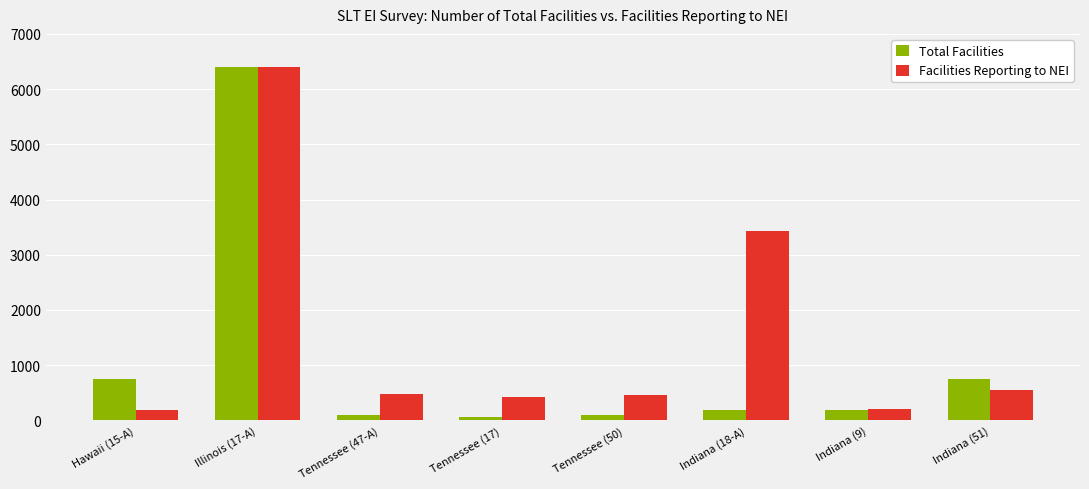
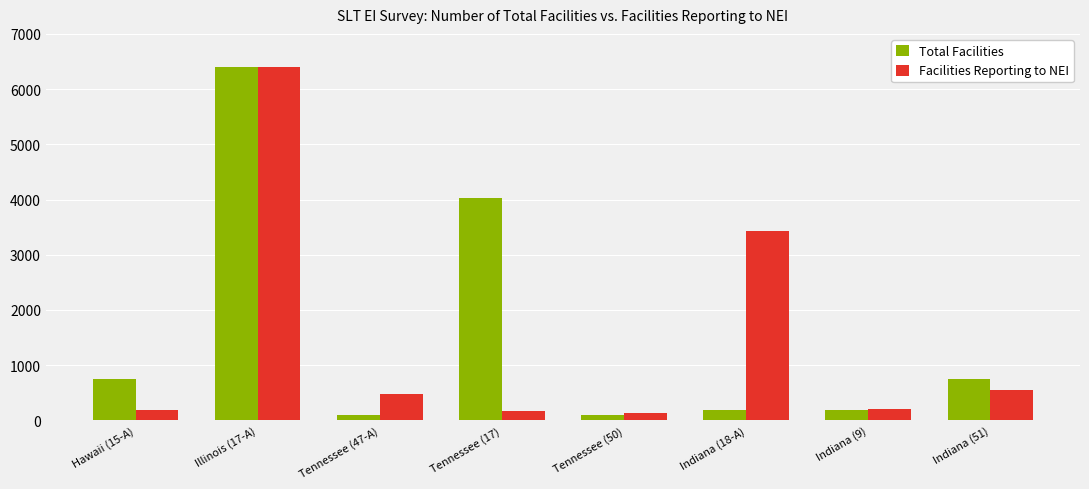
Total Facilities, Tennessee (17): 100 -> 4000
Facilities Reporting to NEI, Tennessee (17): 400 -> 200
Facilities Reporting to NEI, Tennessee (50): 500 -> 100
